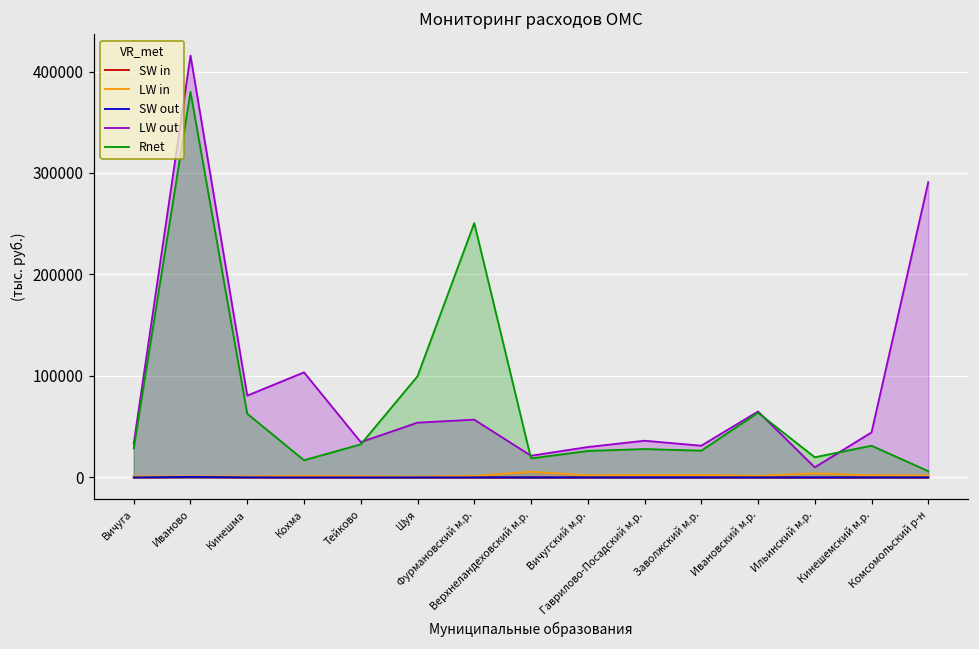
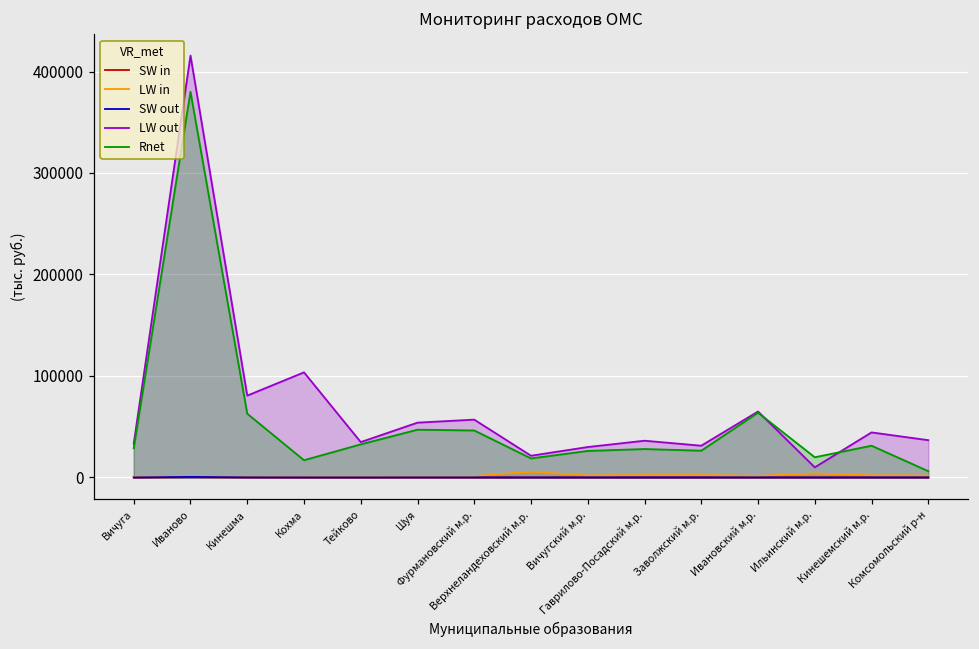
Rnet, Шуя: 100000 -> 50000
Rnet, Фурмановский м.р.: 250000 -> 50000
LW out, Комсомольский р-н: 290000 -> 40000
